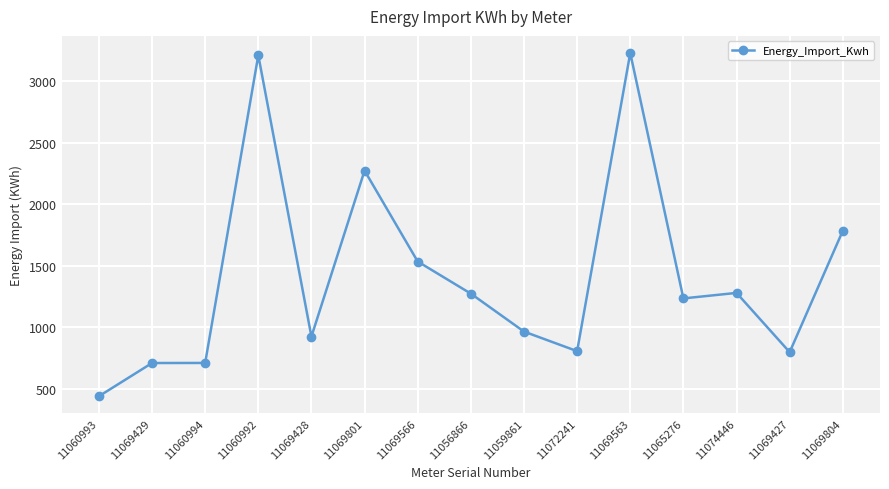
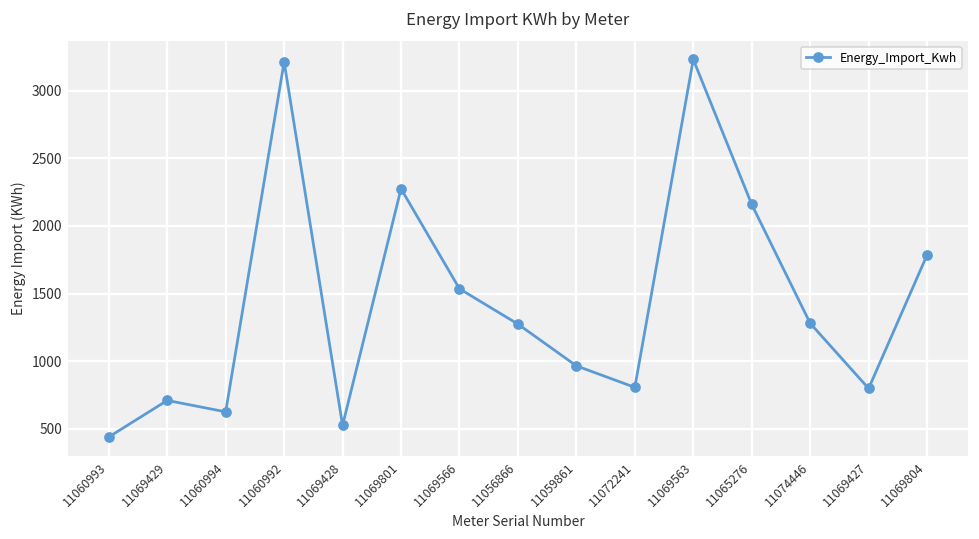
11060994: 710 -> 630
11069428: 930 -> 530
11065276: 1240 -> 2160
